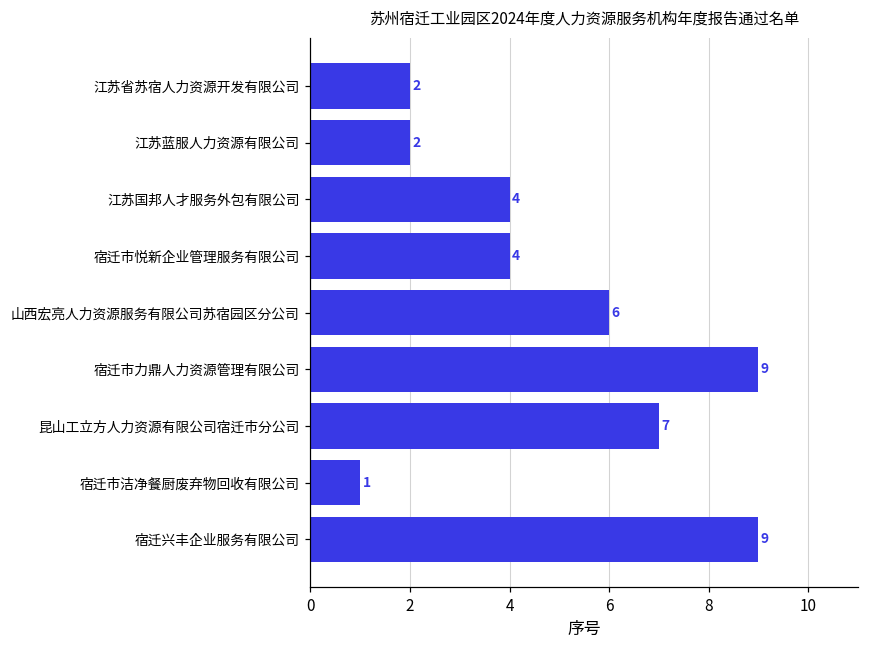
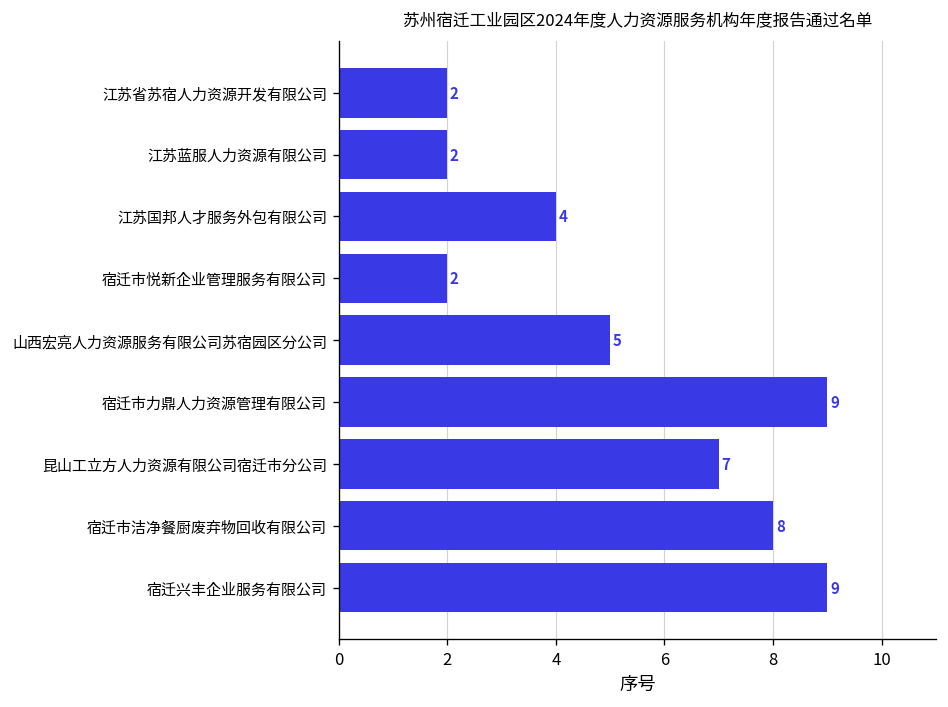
宿迁市悦新企业管理服务有限公司: 4 -> 2
山西宏亮人力资源服务有限公司苏宿园区分公司: 6 -> 5
宿迁市洁净餐厨废弃物回收有限公司: 1 -> 8
